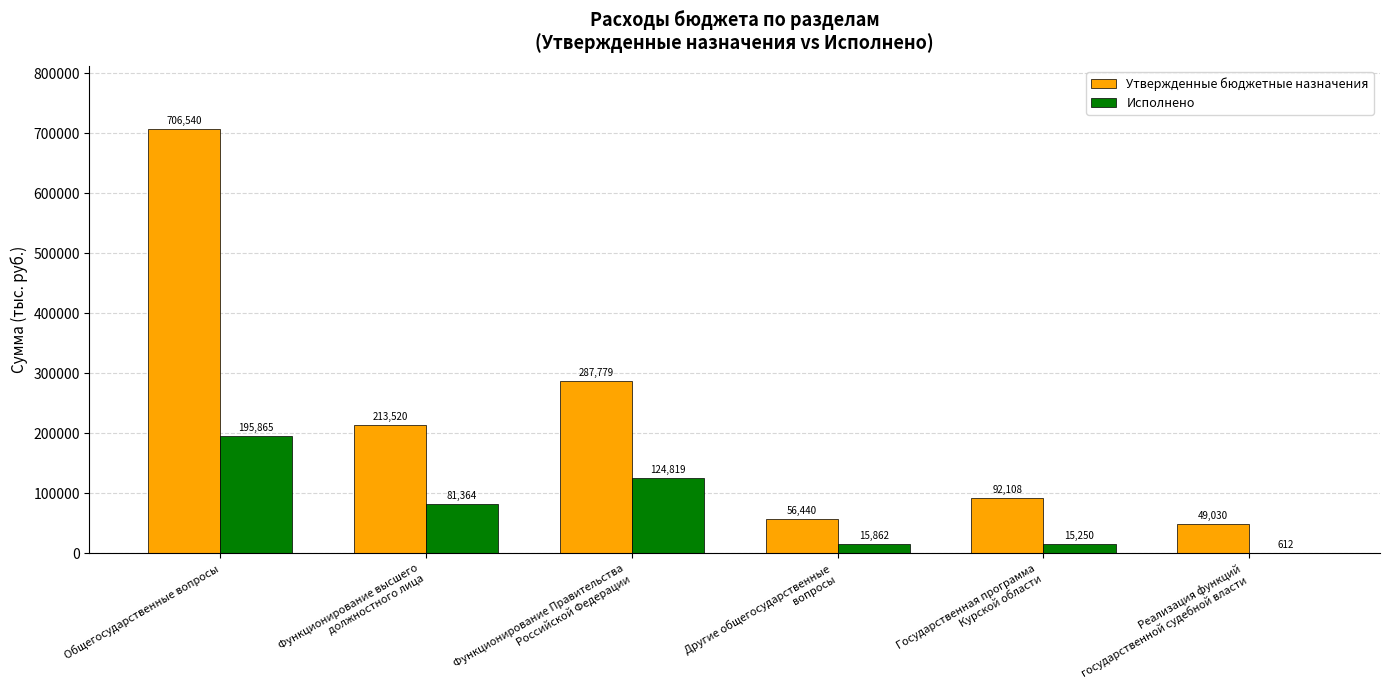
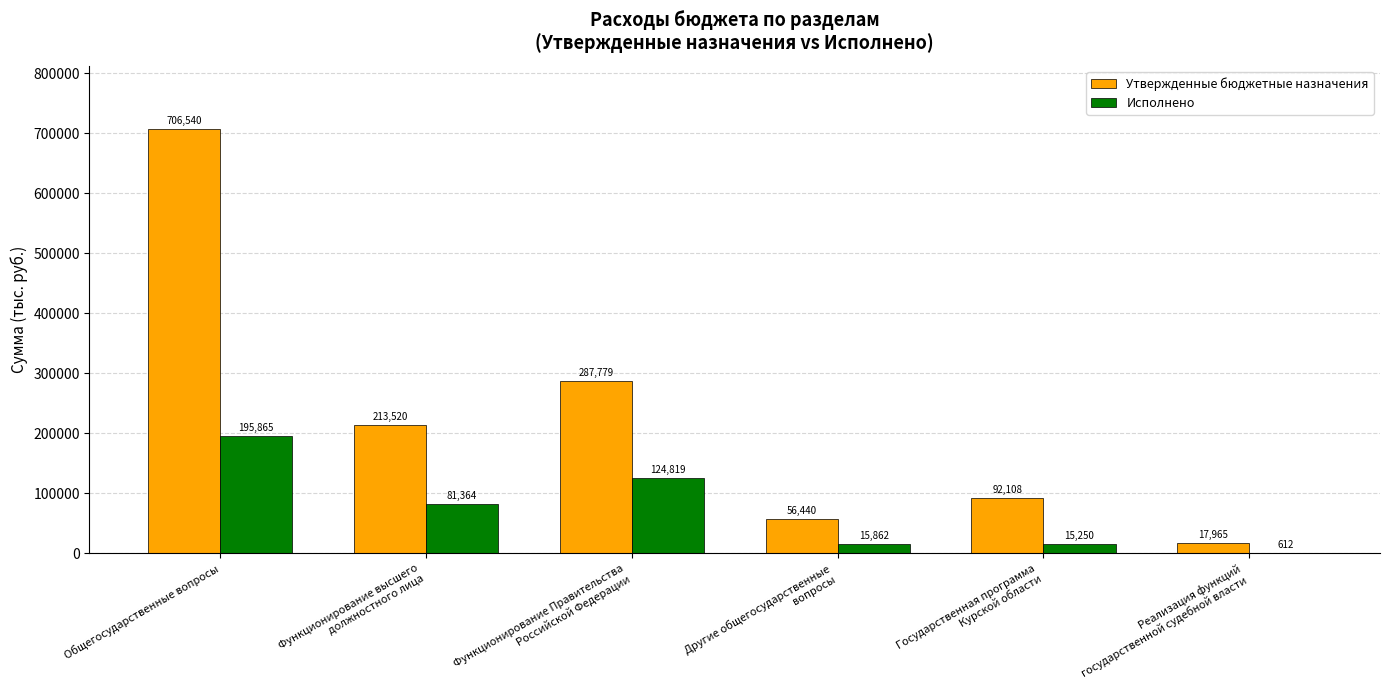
Утвержденные бюджетные назначения, Реализация функций государственной судебной власти: 49,030 -> 17,965
